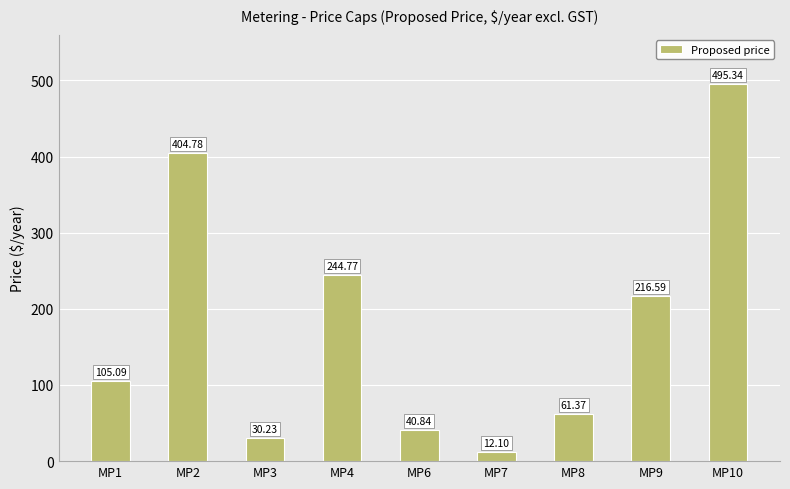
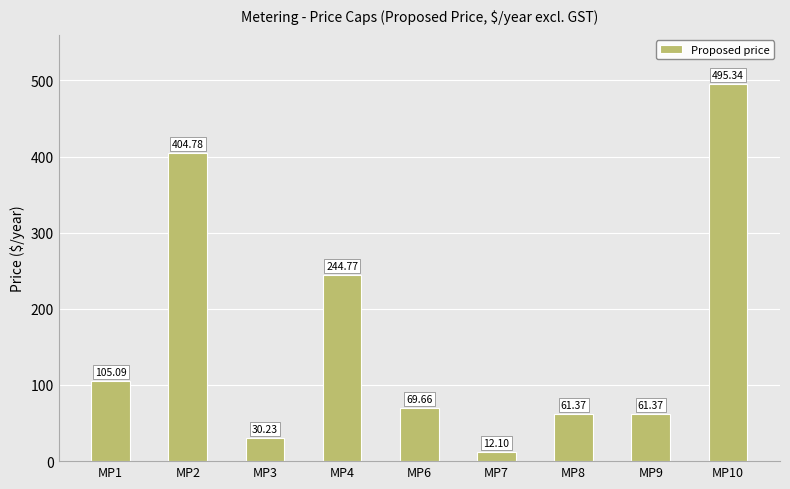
MP6: 40.84 -> 69.66
MP9: 216.59 -> 61.37
